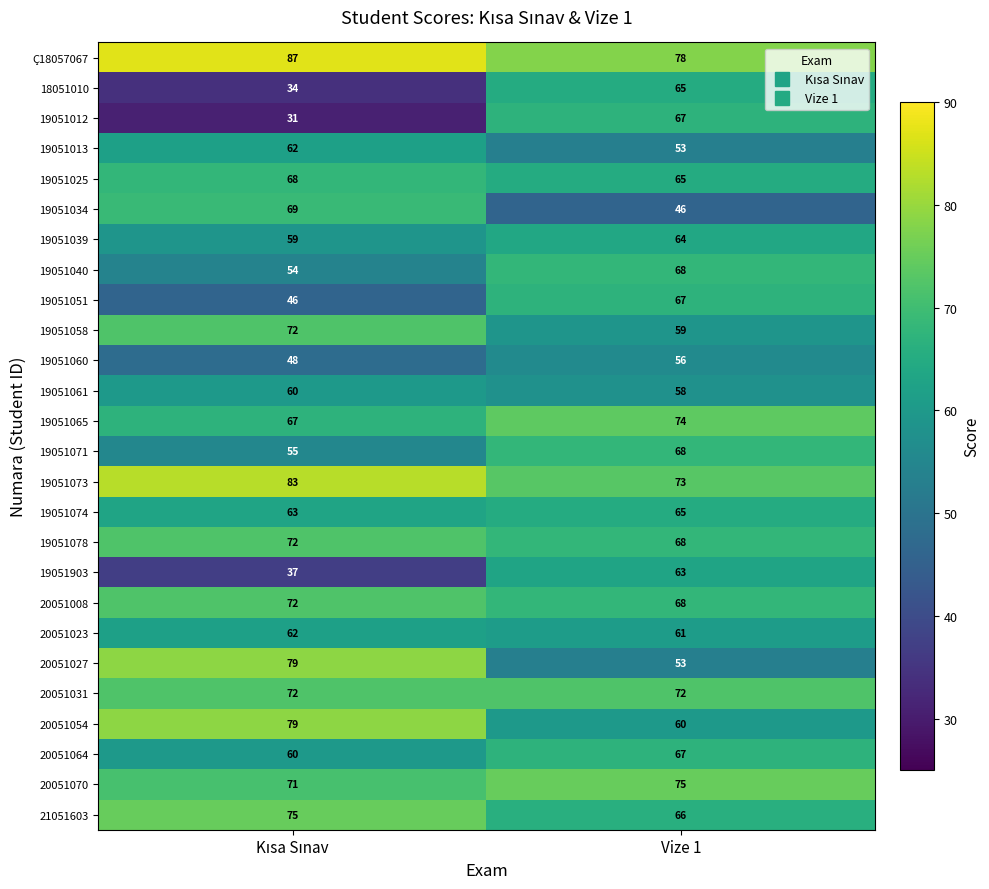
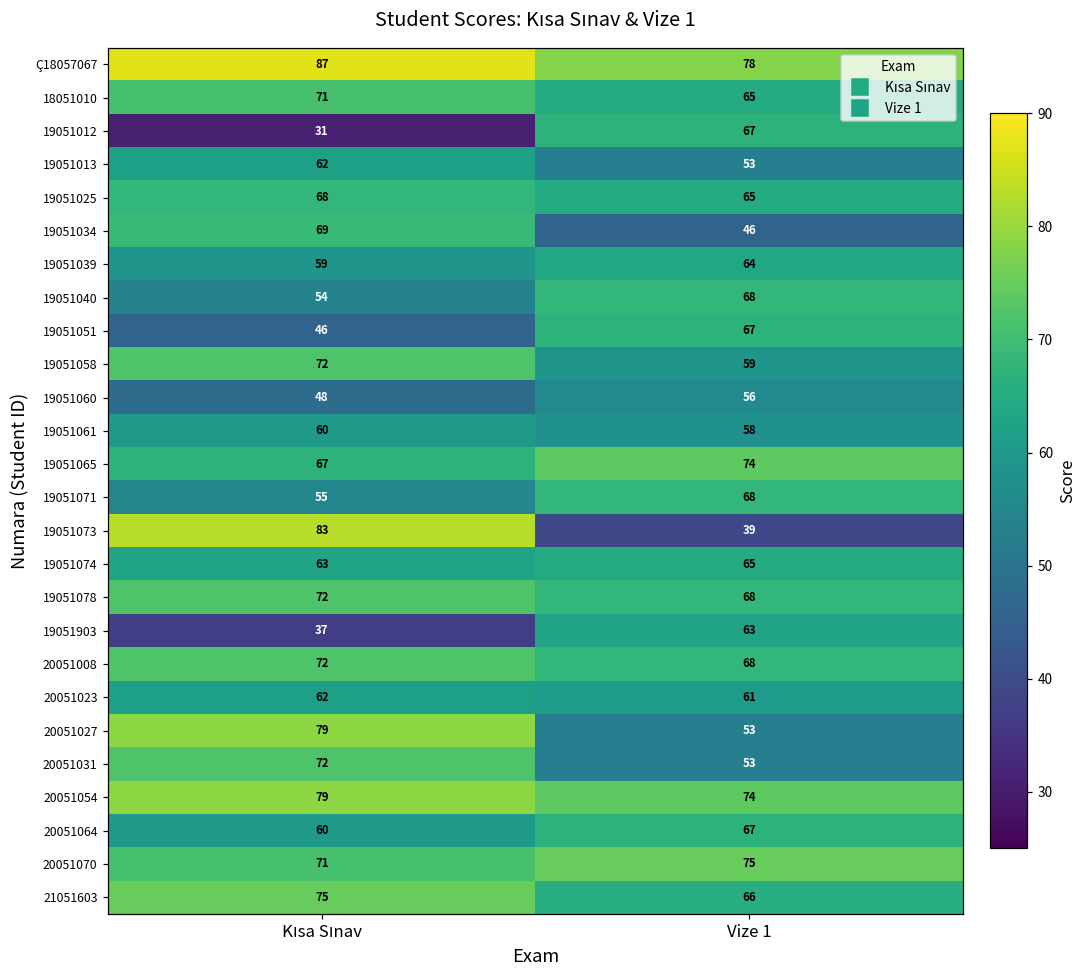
18051010, Kısa Sınav: 34 -> 71
19051073, Vize 1: 73 -> 39
20051031, Vize 1: 72 -> 53
20051054, Vize 1: 60 -> 74
